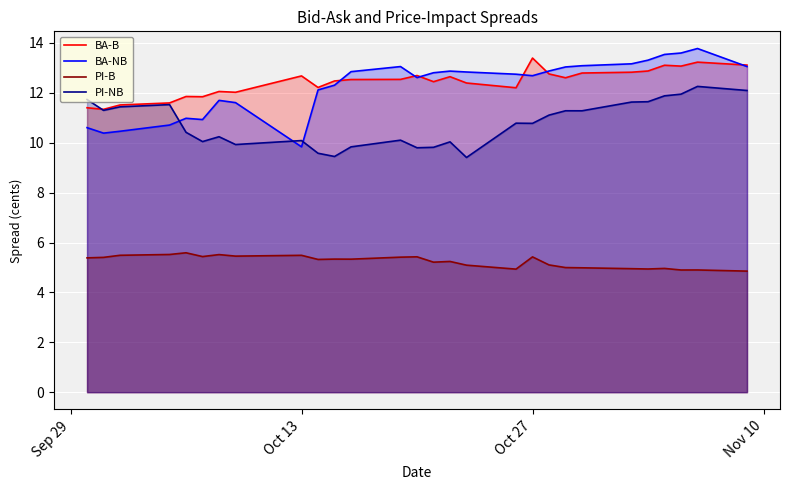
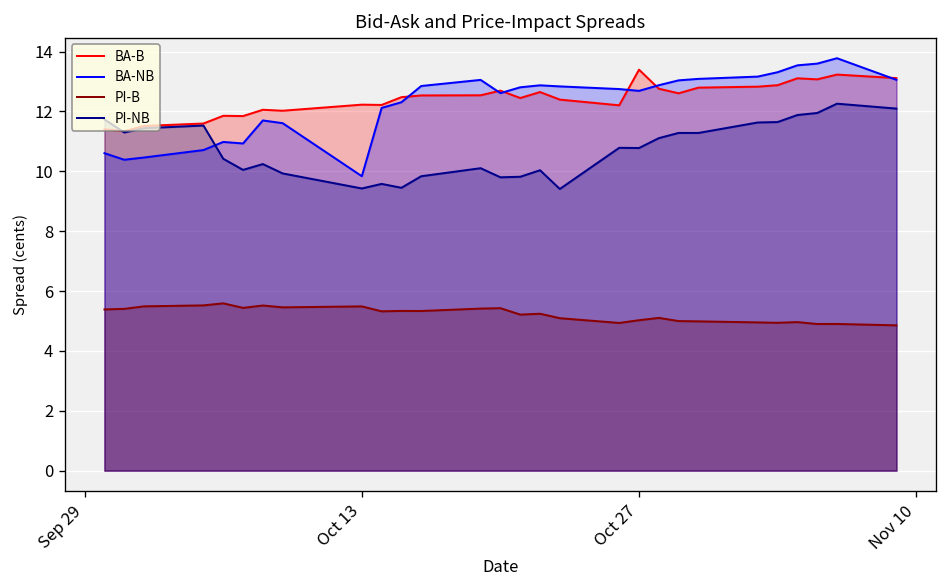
BA-B, Oct 13: 12.7 -> 12.2
PI-NB, Oct 13: 10.1 -> 9.4
PI-B, Oct 27: 5.4 -> 5.0
